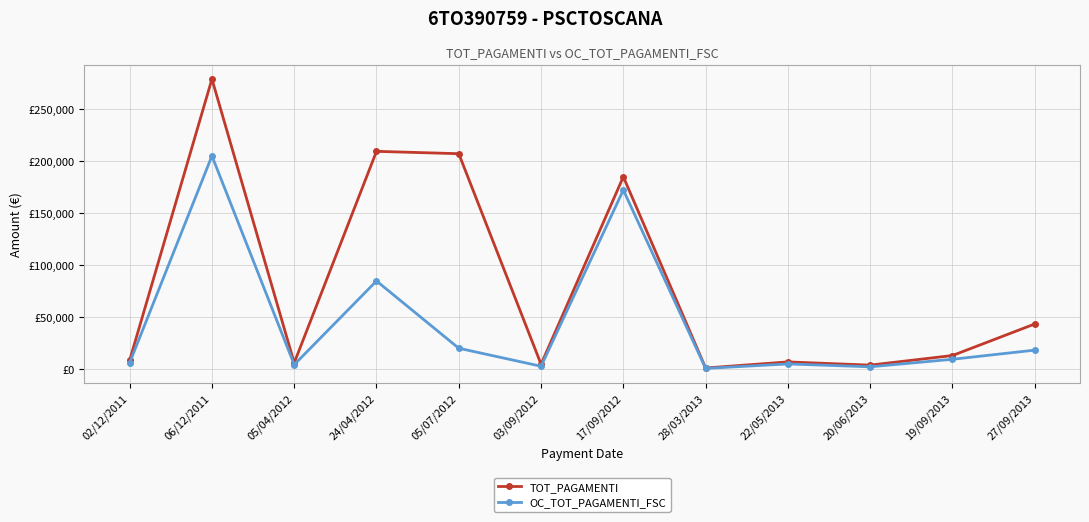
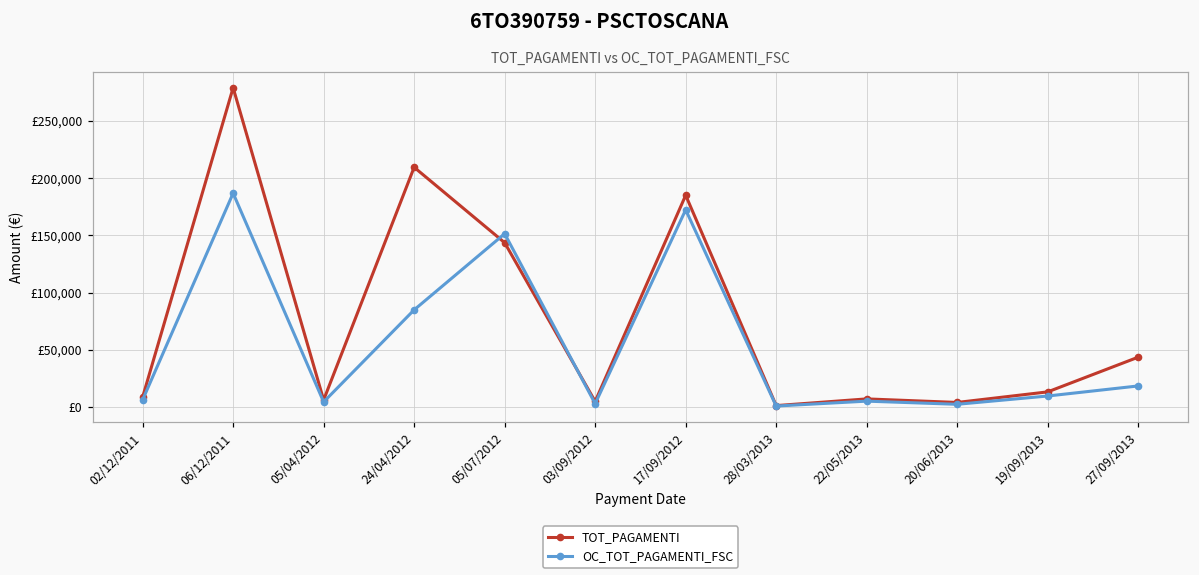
OC_TOT_PAGAMENTI_FSC, 06/12/2011: £205,000 -> £187,000
TOT_PAGAMENTI, 05/07/2012: £207,000 -> £144,000
OC_TOT_PAGAMENTI_FSC, 05/07/2012: £20,000 -> £152,000
